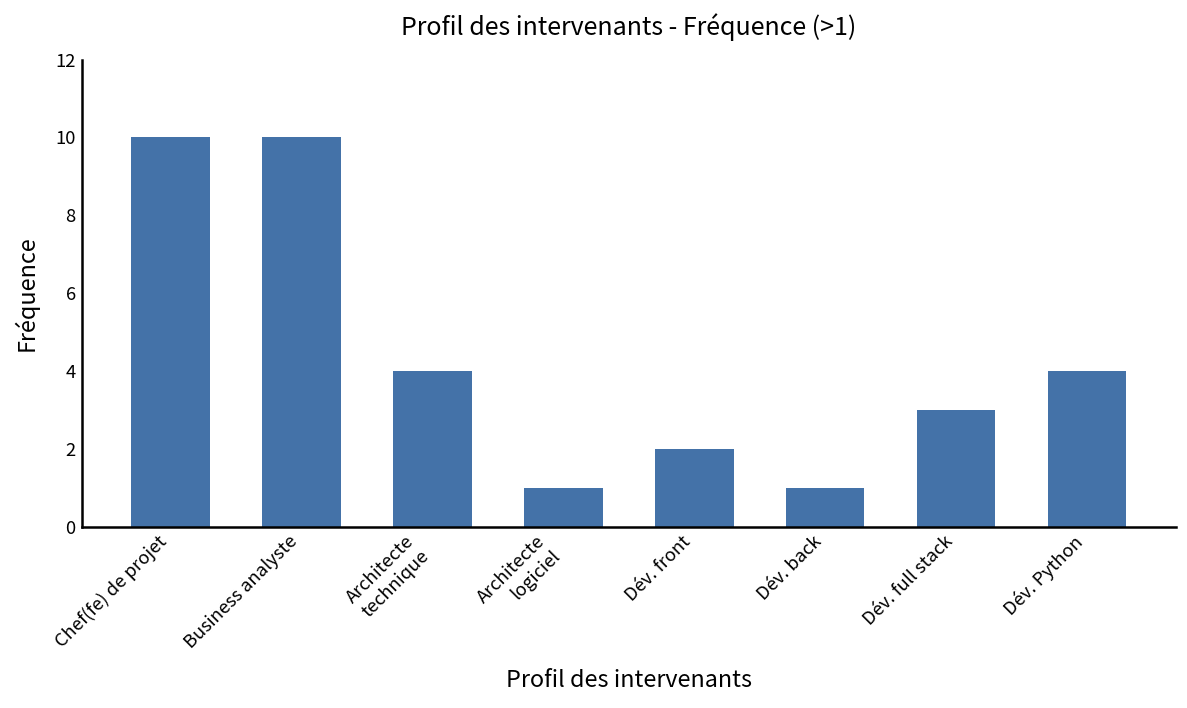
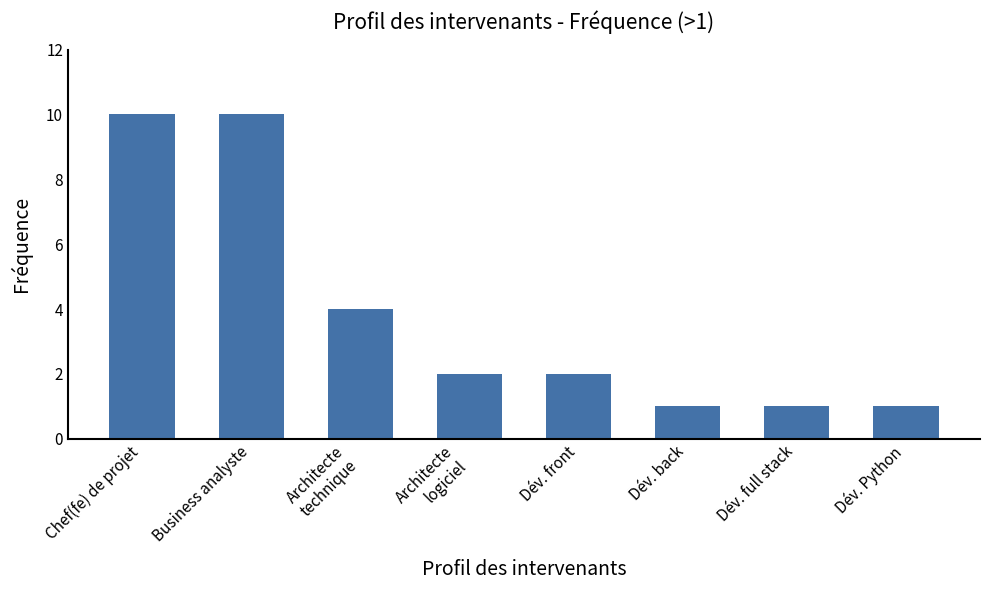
Architecte logiciel: 1 -> 2
Dév. full stack: 3 -> 1
Dév. Python: 4 -> 1
